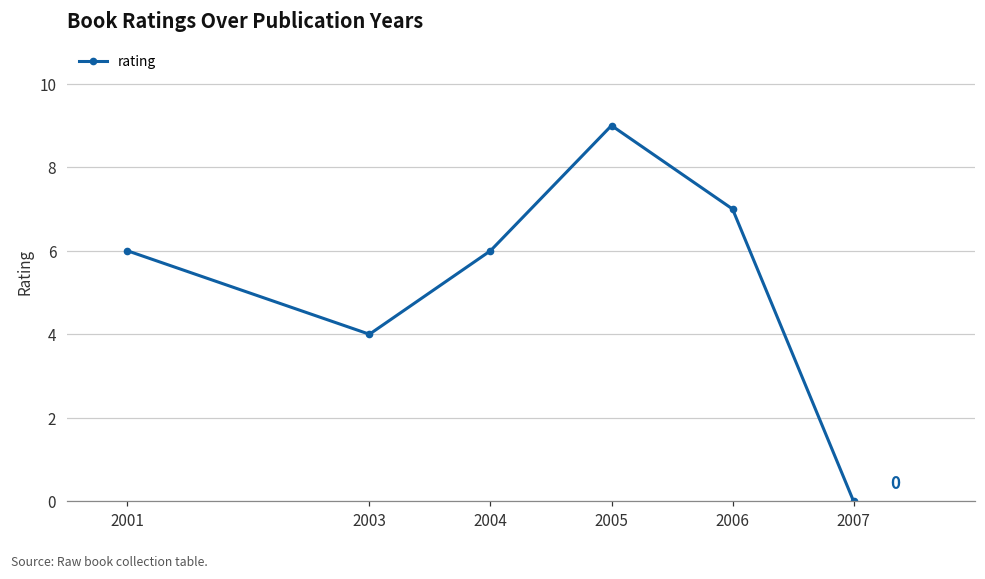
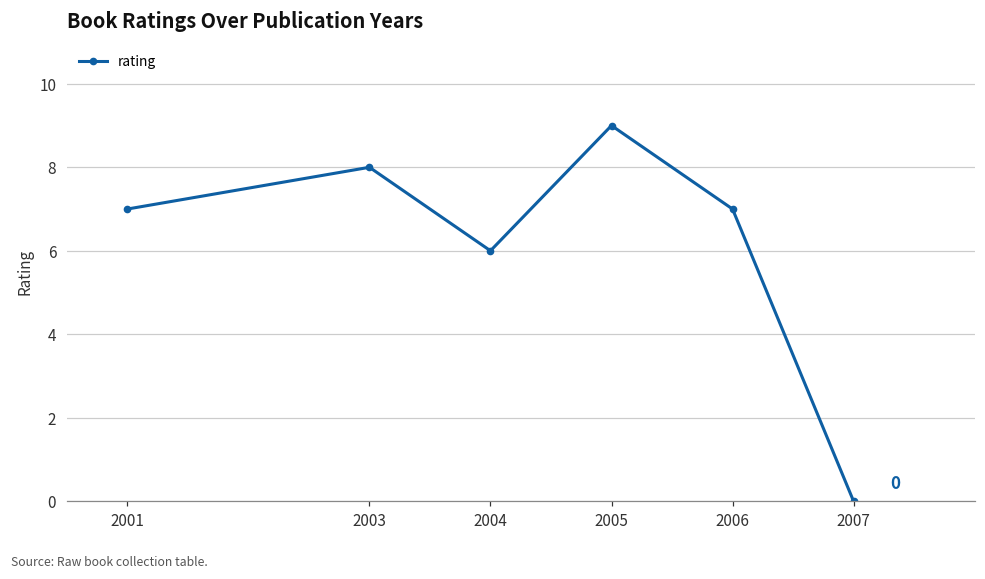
2001: 6 -> 7
2003: 4 -> 8
